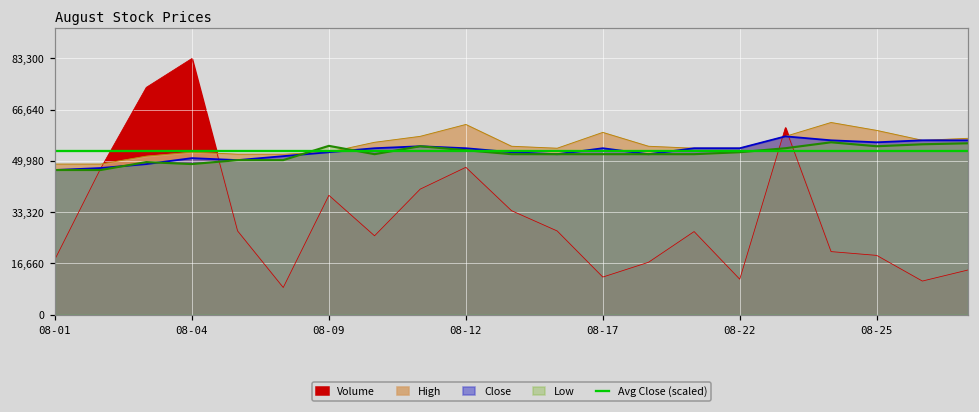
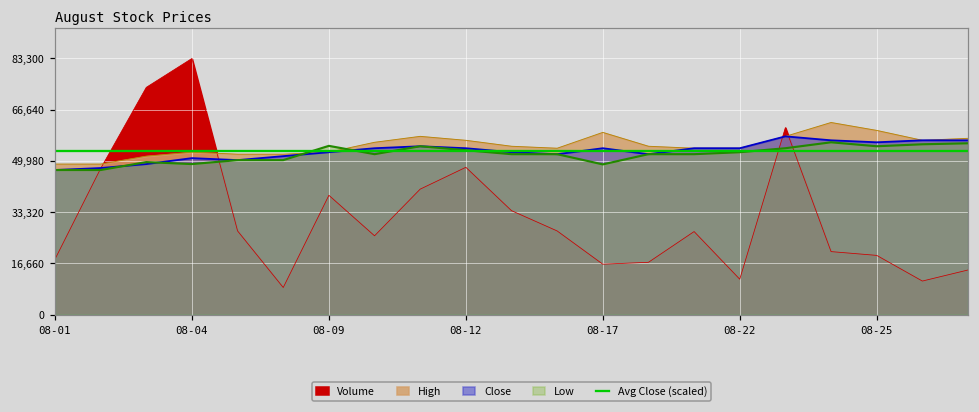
High, 08-12: 62,000 -> 57,000
Volume, 08-17: 12,000 -> 16,000
Low, 08-17: 52,000 -> 49,000
